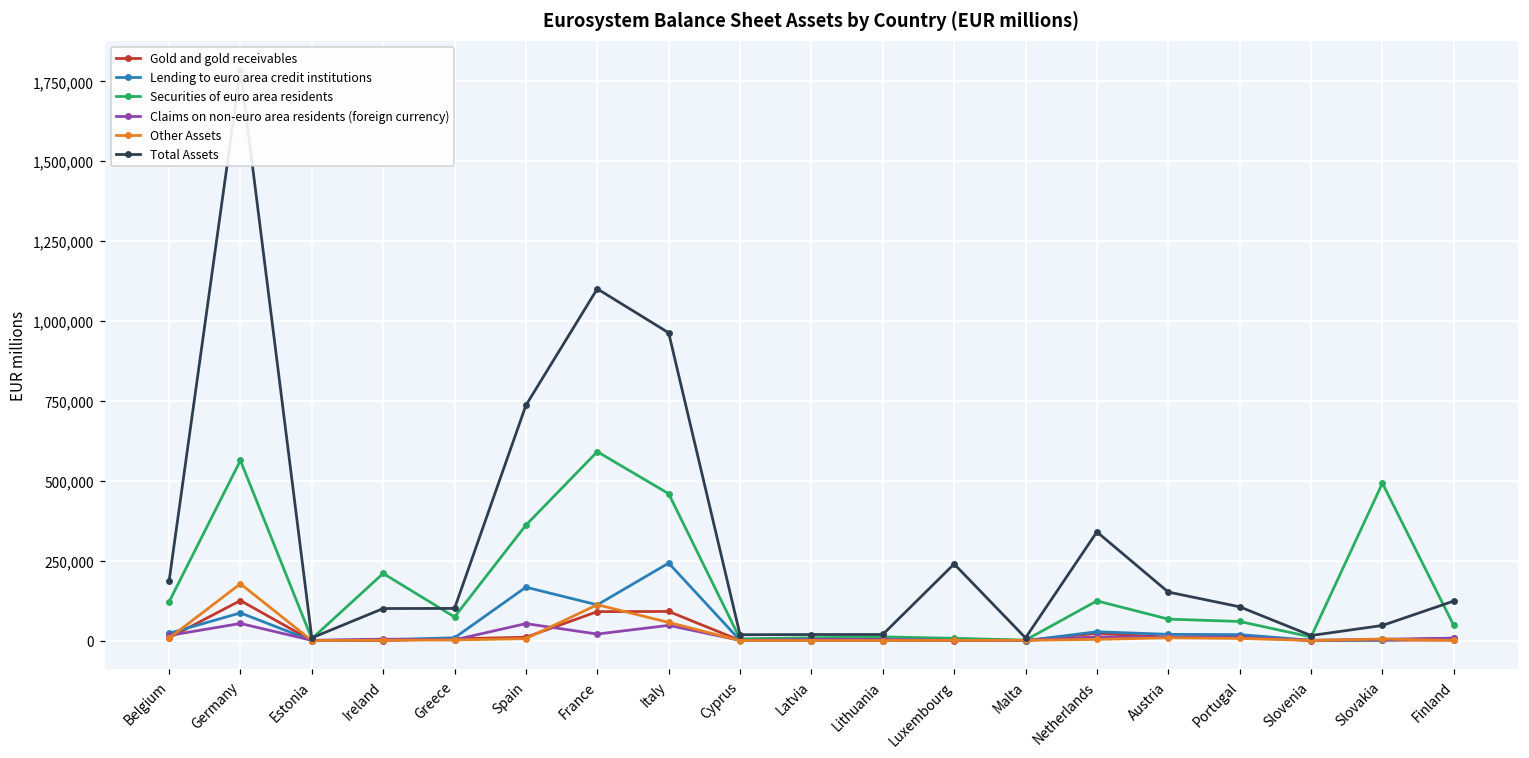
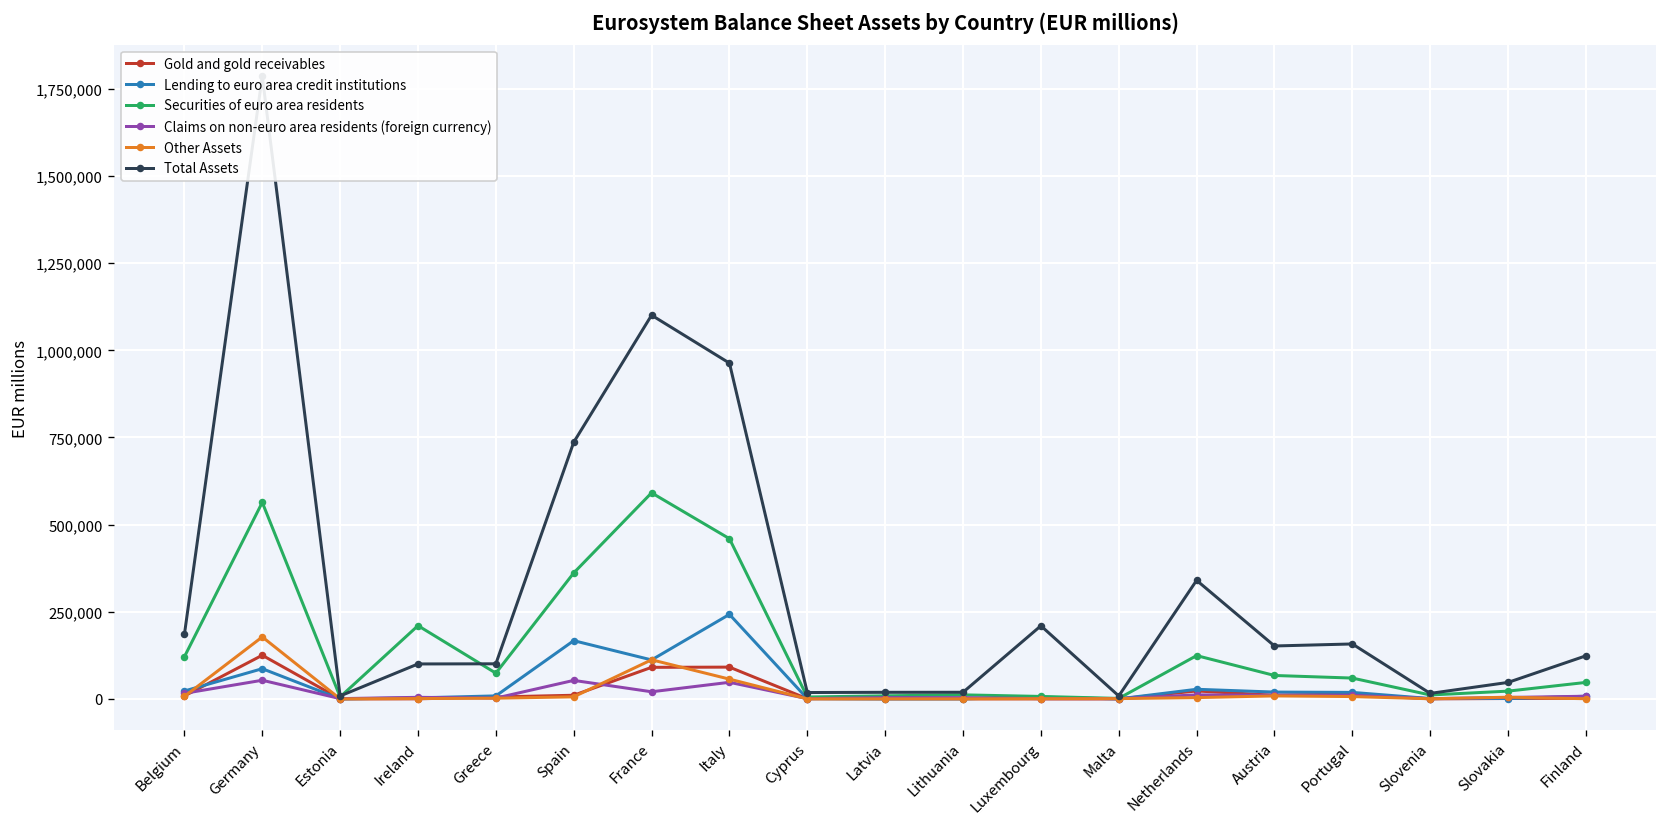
Total Assets, Luxembourg: 240,000 -> 210,000
Total Assets, Portugal: 110,000 -> 160,000
Securities of euro area residents, Slovakia: 490,000 -> 20,000
